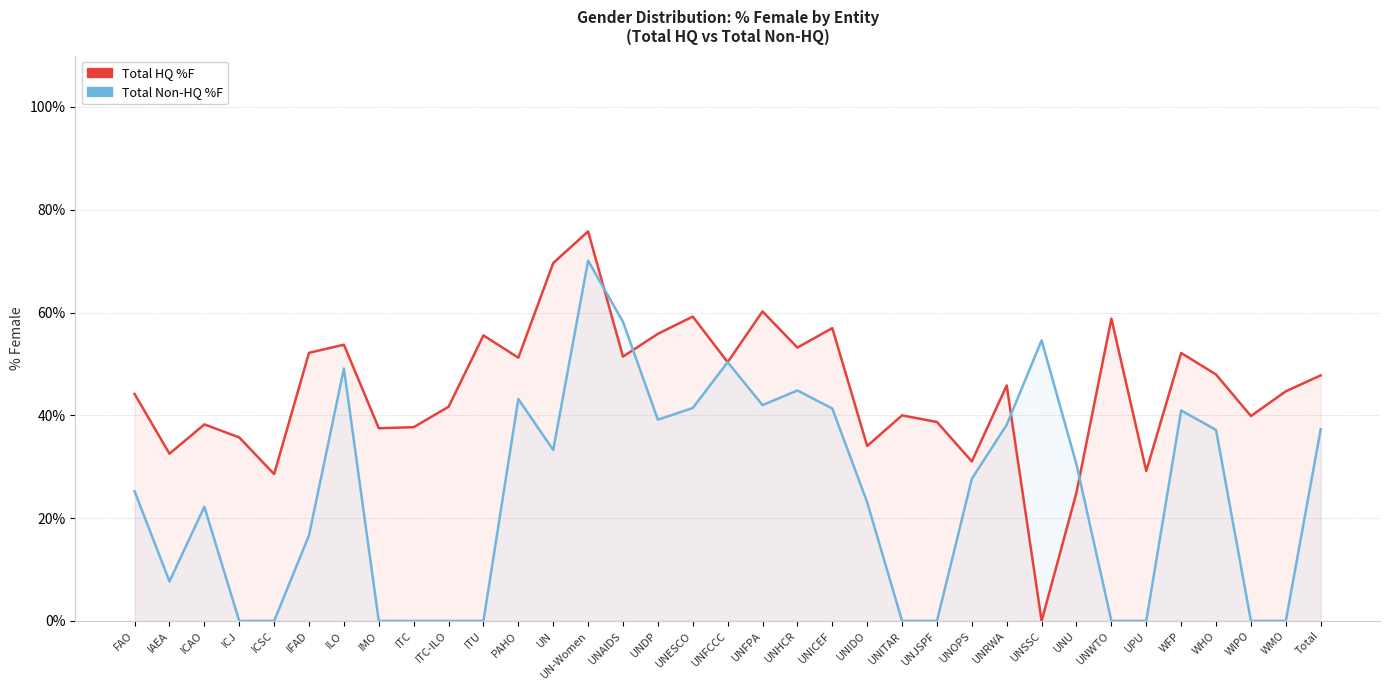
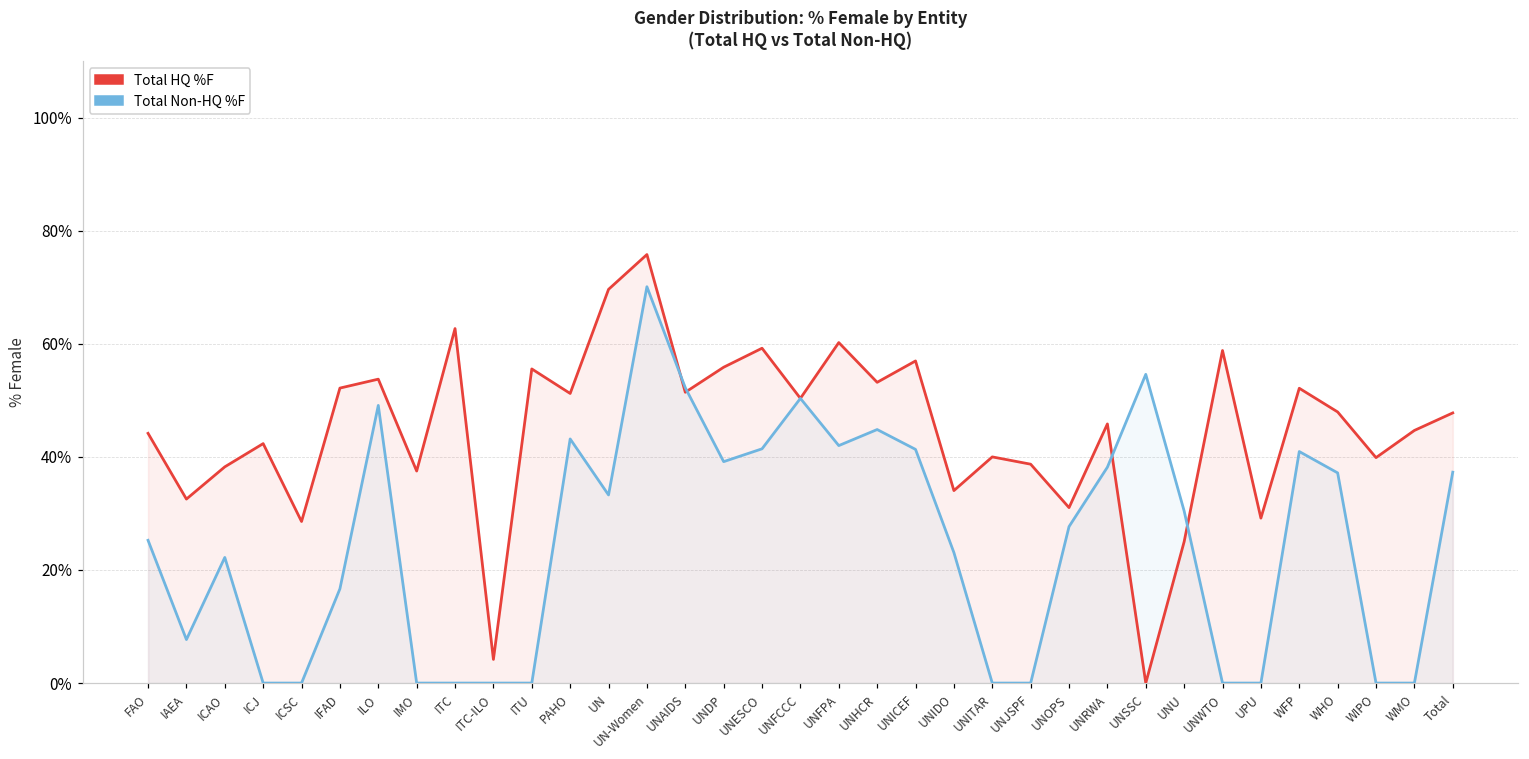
Total HQ %F, ICJ: 36% -> 42%
Total HQ %F, ITC: 38% -> 63%
Total HQ %F, ITC-ILO: 42% -> 4%
Total Non-HQ %F, UNAIDS: 58% -> 52%
